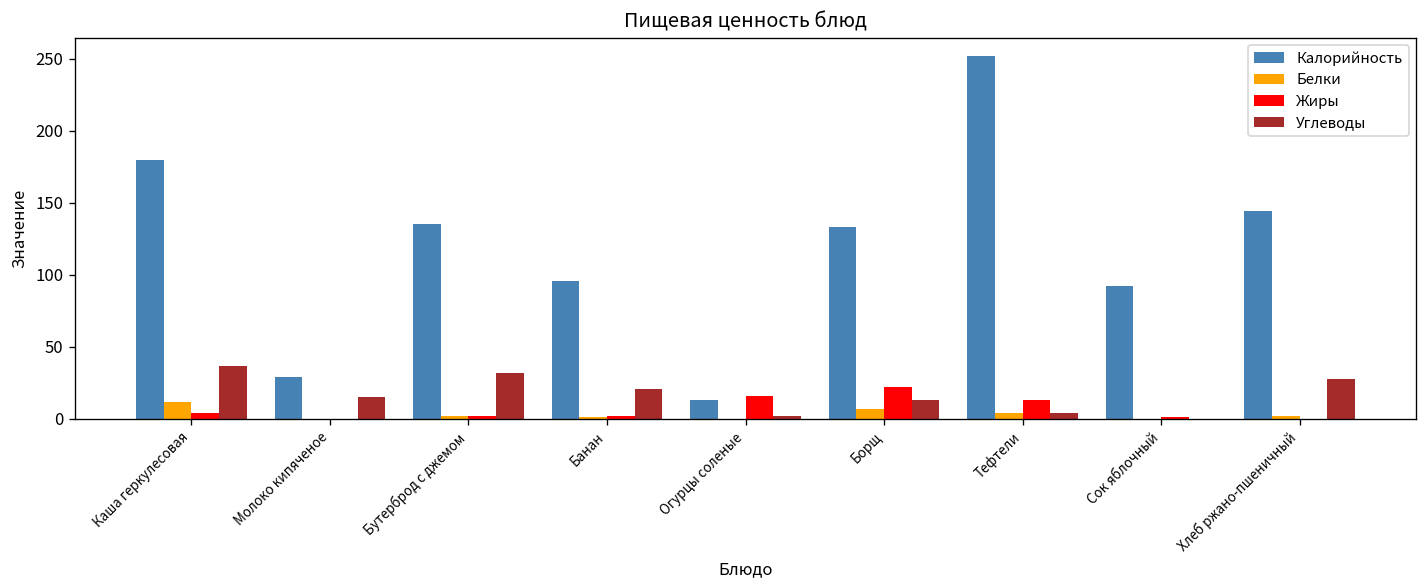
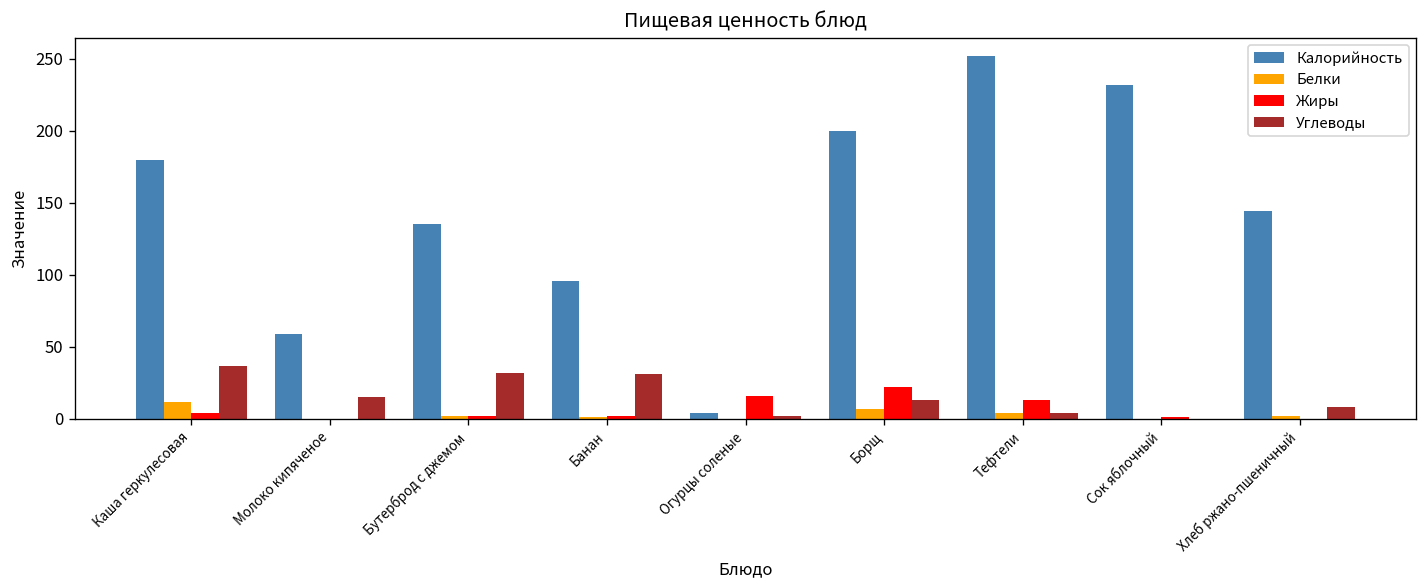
Калорийность, Молоко кипяченое: 29 -> 59
Углеводы, Банан: 21 -> 31
Калорийность, Огурцы соленые: 13 -> 4
Калорийность, Борщ: 134 -> 200
Калорийность, Сок яблочный: 92 -> 232
Углеводы, Хлеб ржано-пшеничный: 28 -> 8
